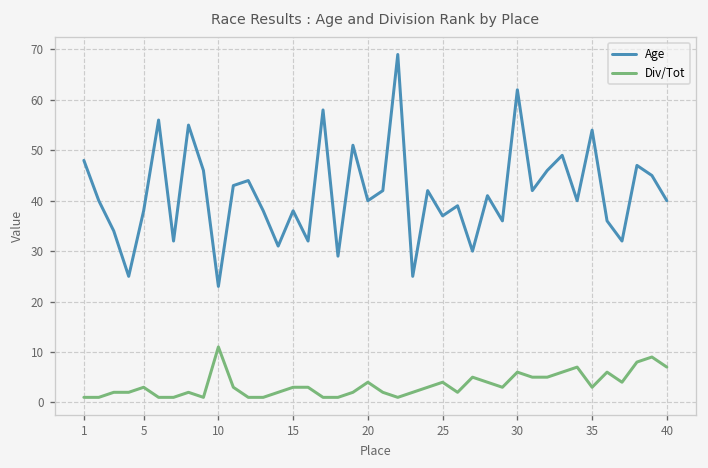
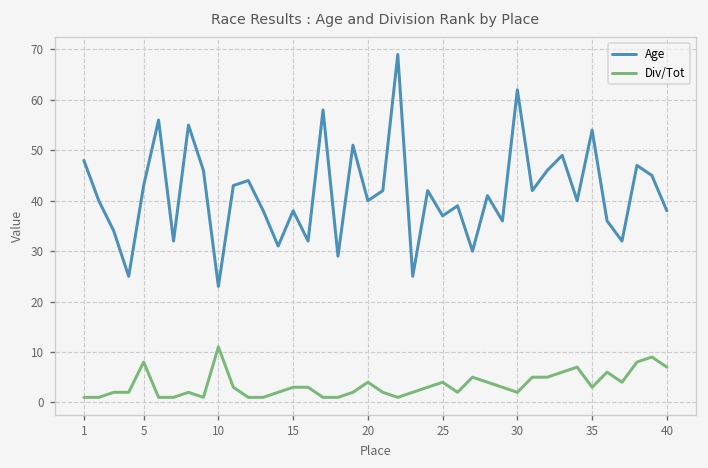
Age, 5: 38 -> 43
Div/Tot, 5: 3 -> 8
Div/Tot, 30: 6 -> 2
Age, 40: 40 -> 38
